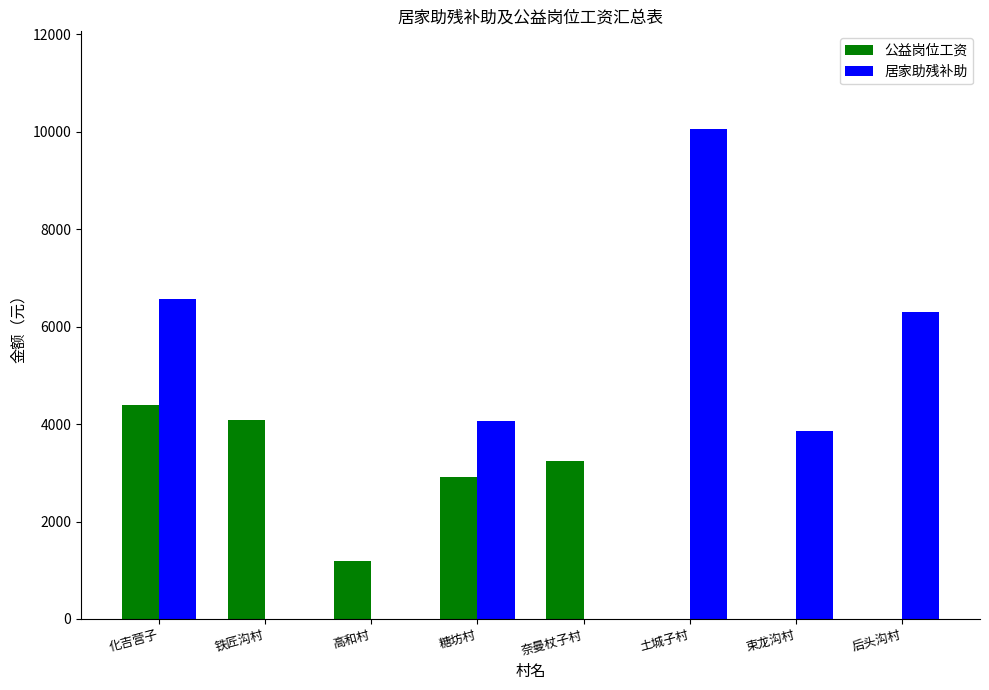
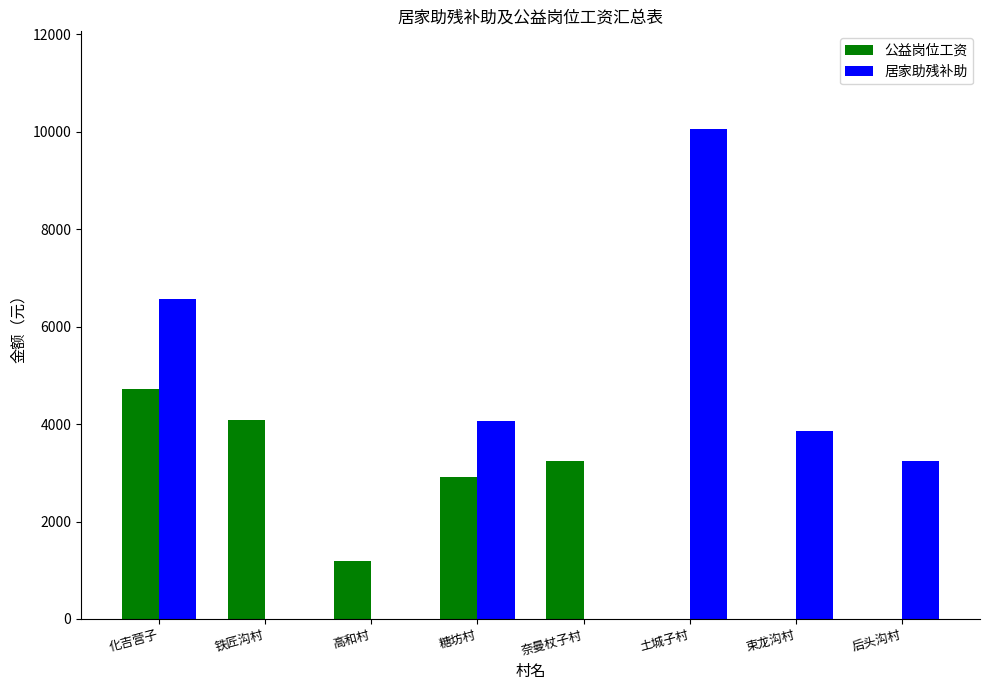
公益岗位工资, 化吉营子: 4400 -> 4700
居家助残补助, 后头沟村: 6300 -> 3200
